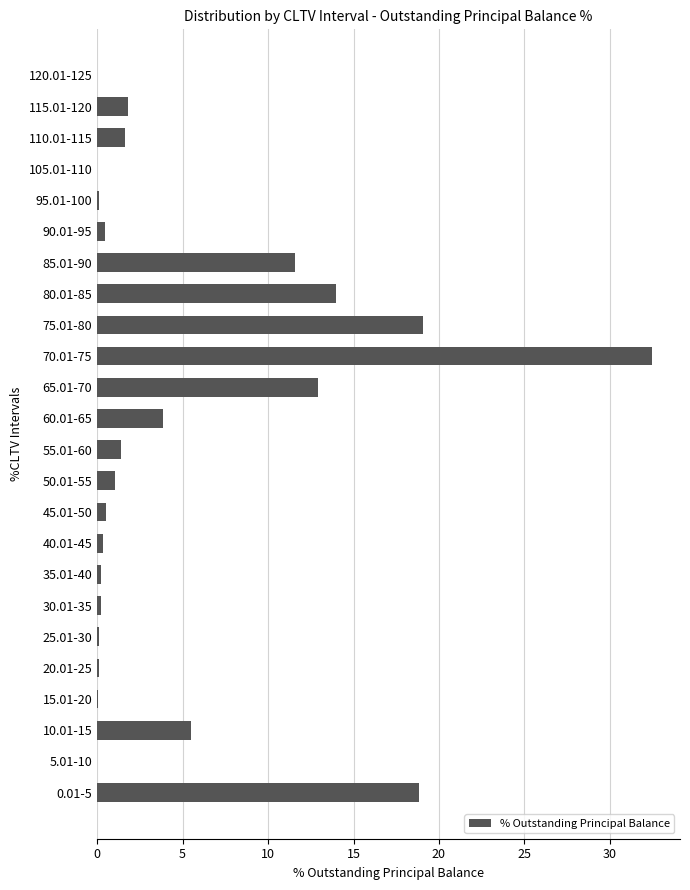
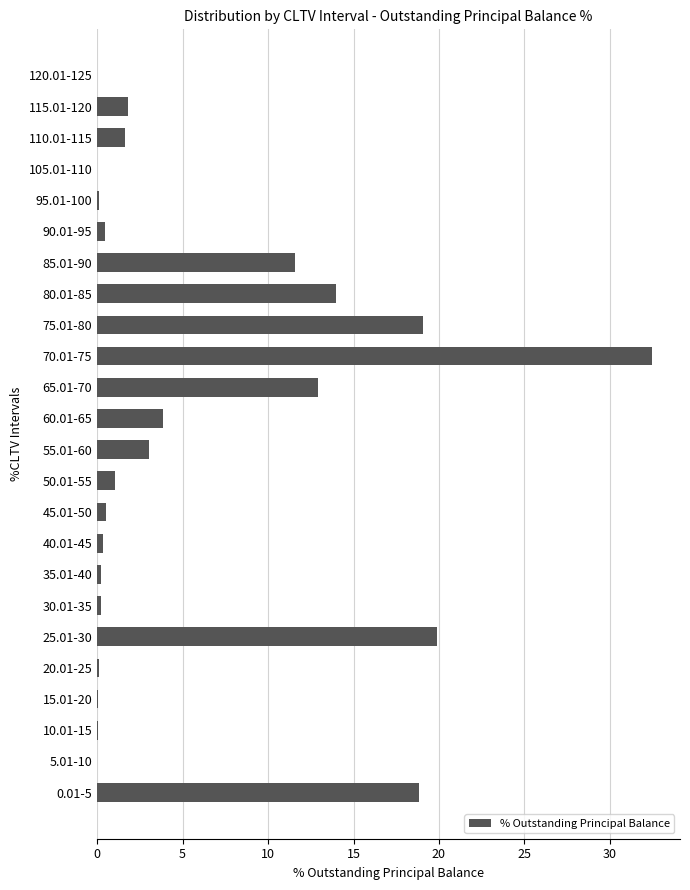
55.01-60: 1.4 -> 3.0
25.01-30: 0.1 -> 19.9
10.01-15: 5.5 -> 0.0
